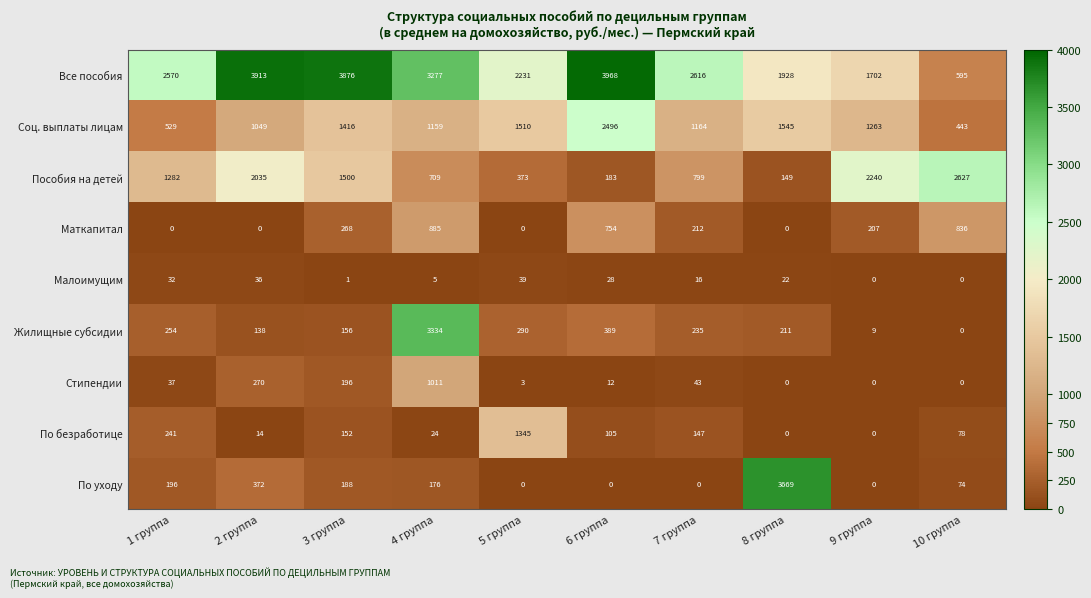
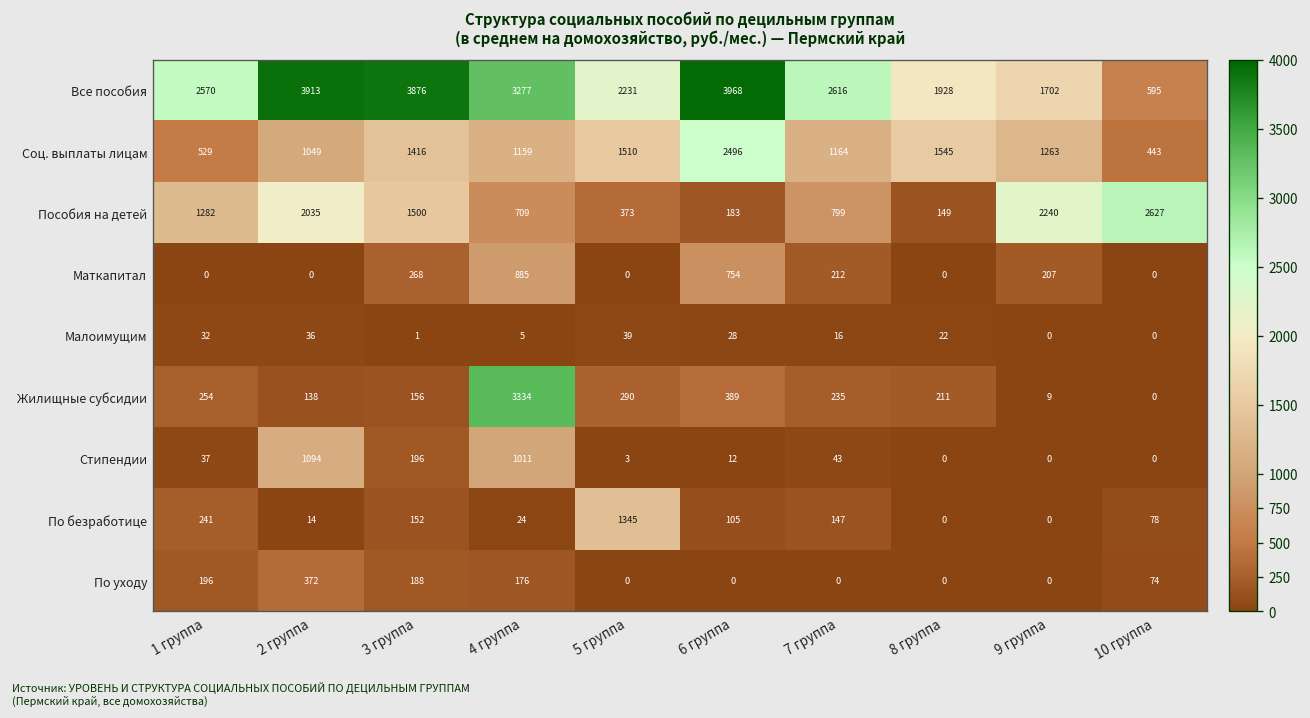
Маткапитал, 10 группа: 836 -> 0
Стипендии, 2 группа: 270 -> 1094
По уходу, 8 группа: 3669 -> 0
